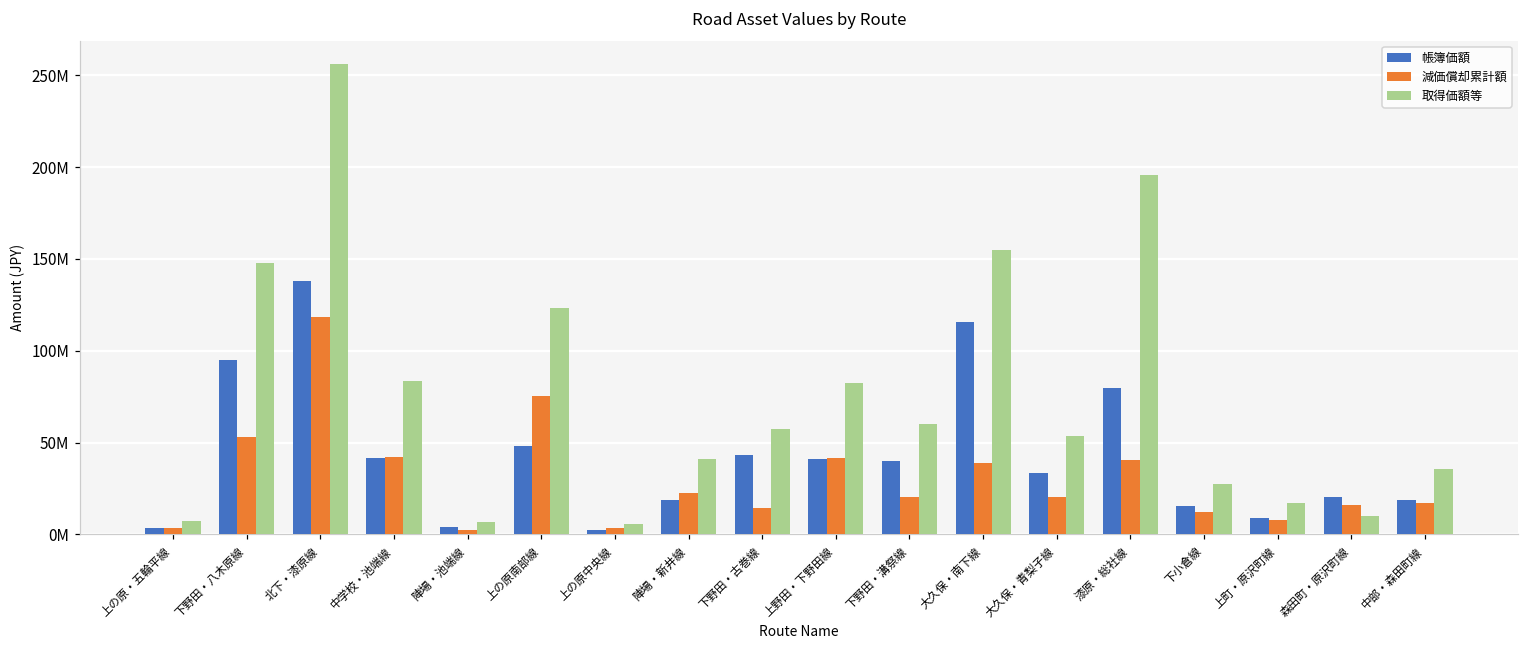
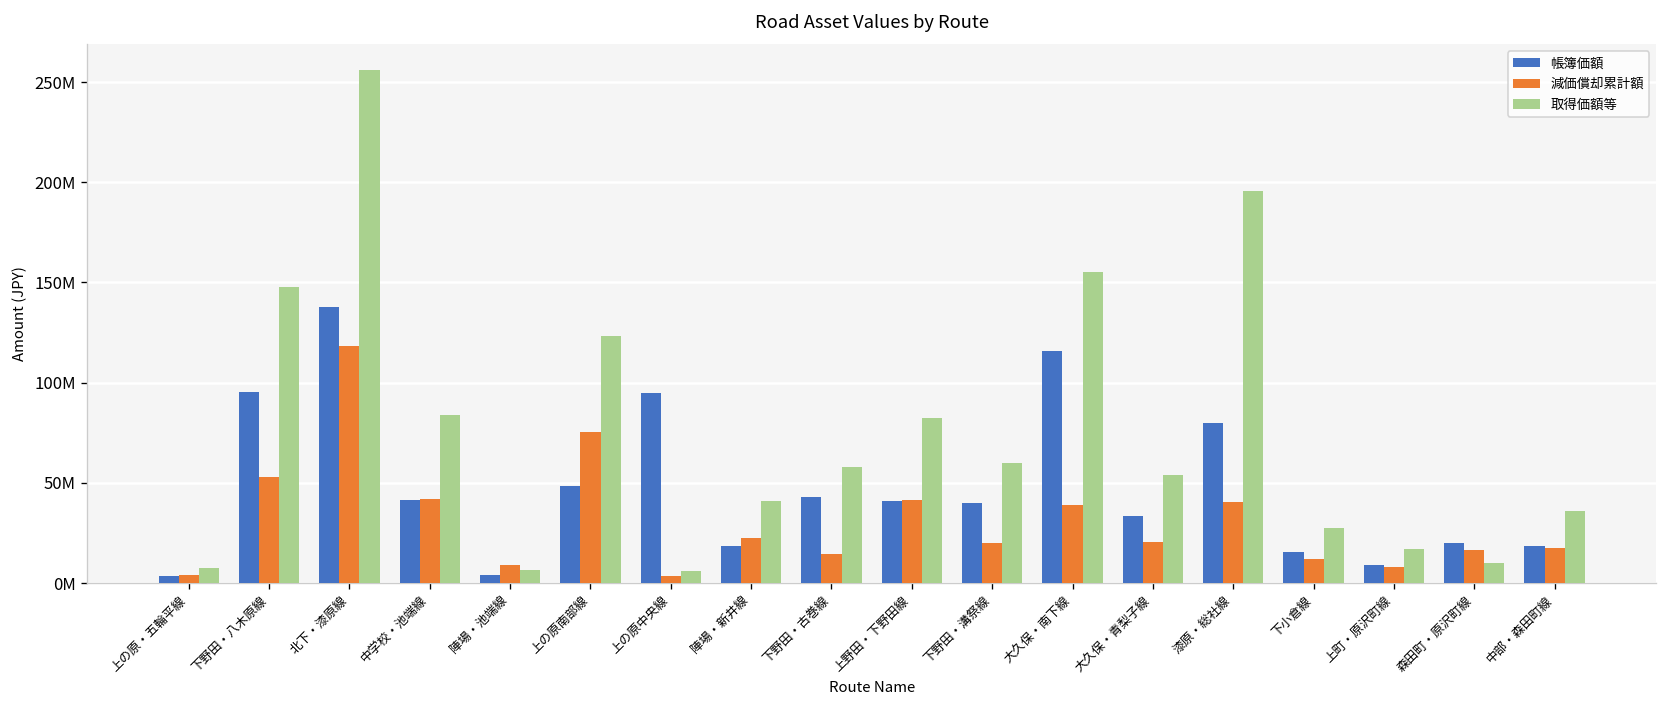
減価償却累計額, 陣場・池端線: 3000000 -> 9000000
帳簿価額, 上の原中央線: 2000000 -> 95000000
